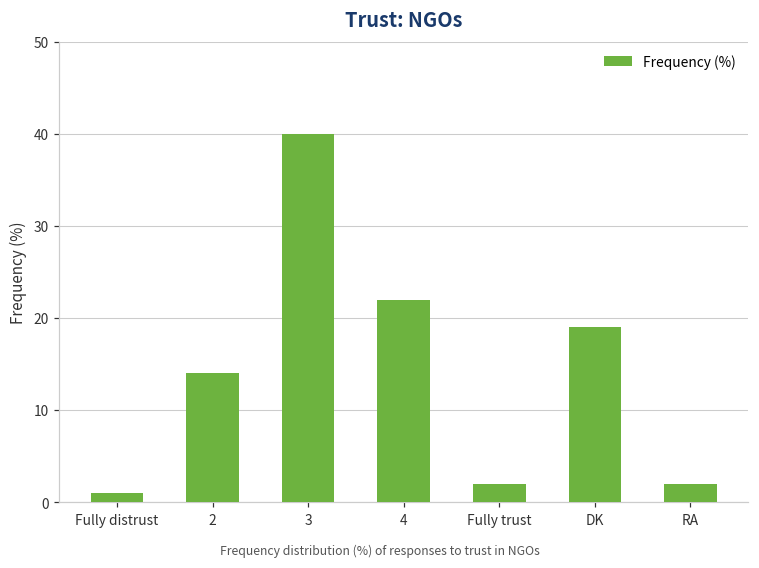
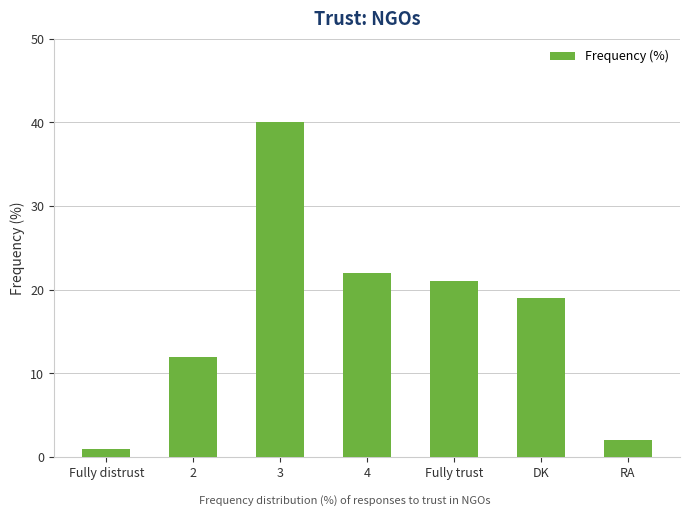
2: 14 -> 12
Fully trust: 2 -> 21
